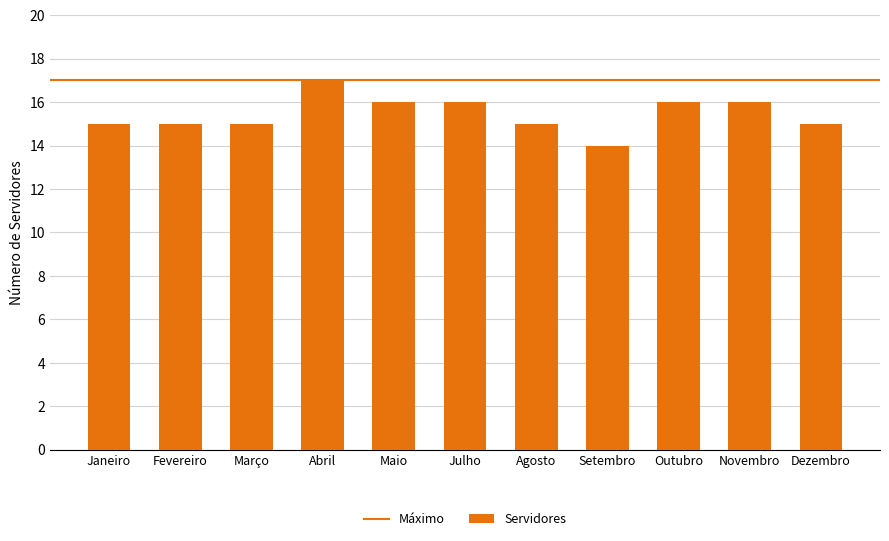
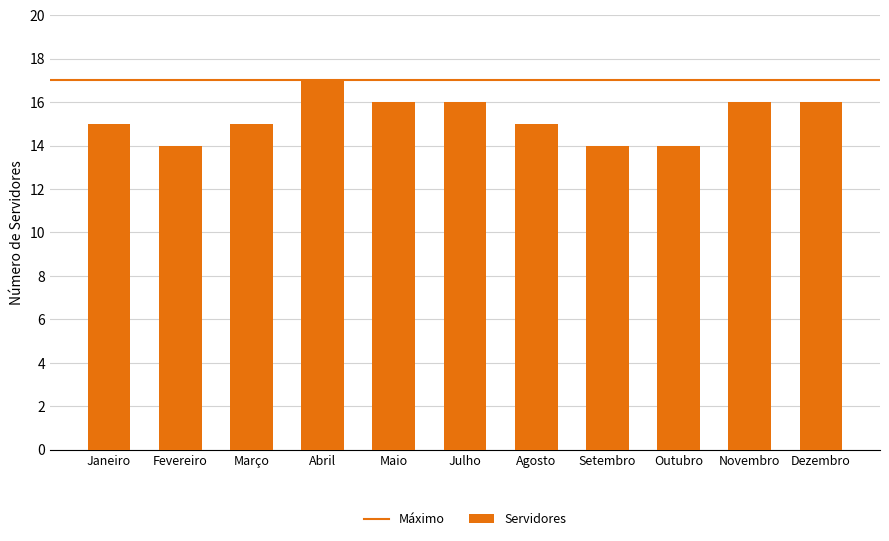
Fevereiro: 15 -> 14
Outubro: 16 -> 14
Dezembro: 15 -> 16
